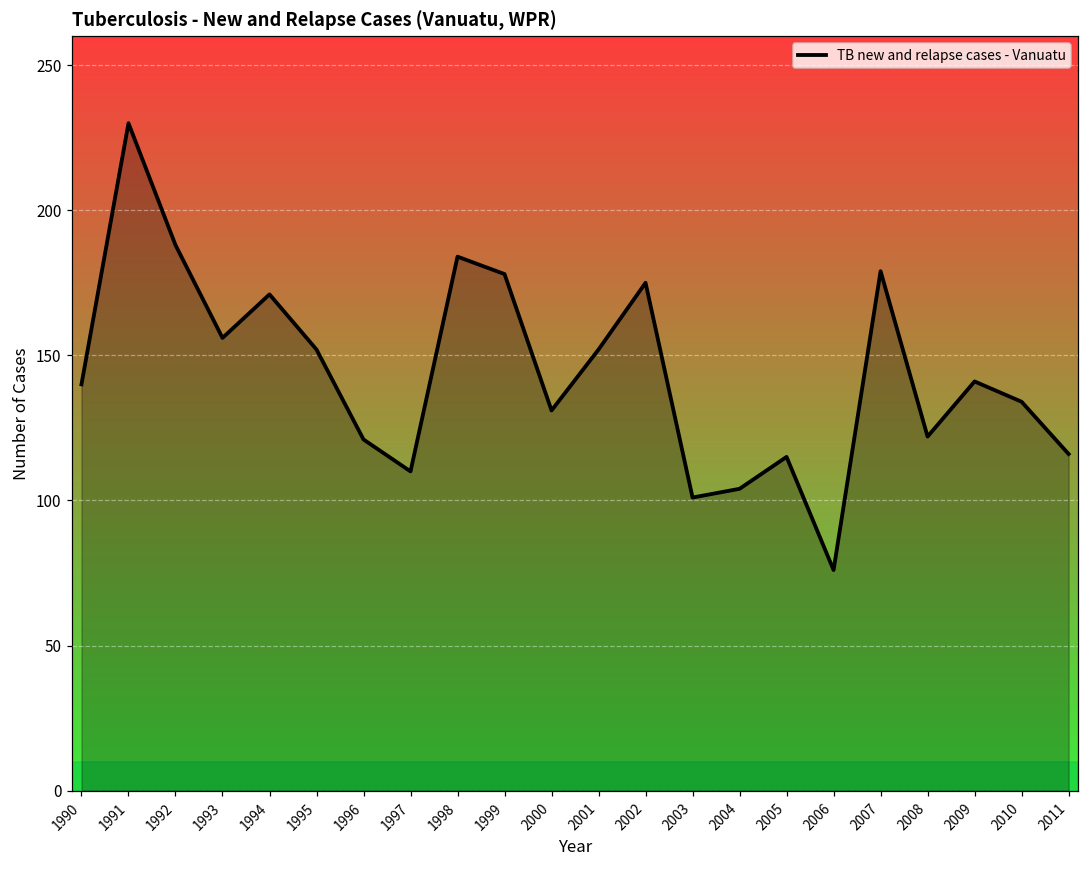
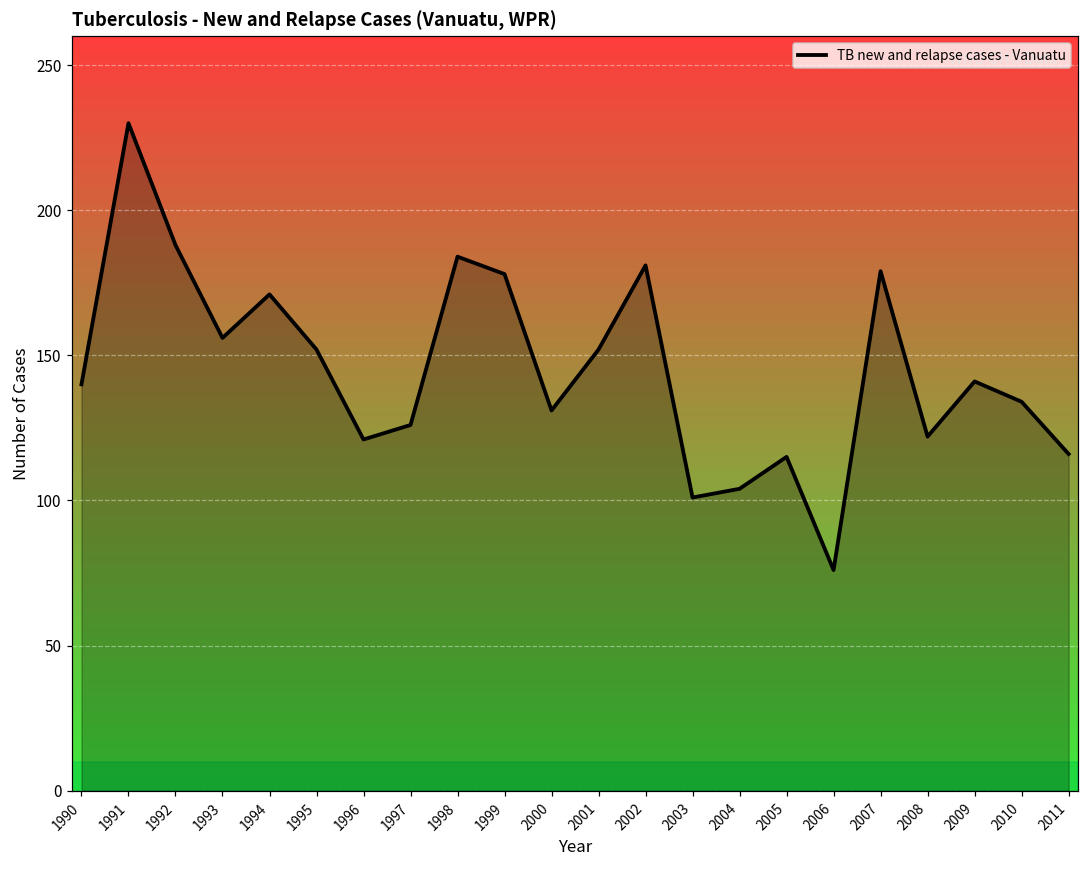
1997: 110 -> 126
2002: 175 -> 181
